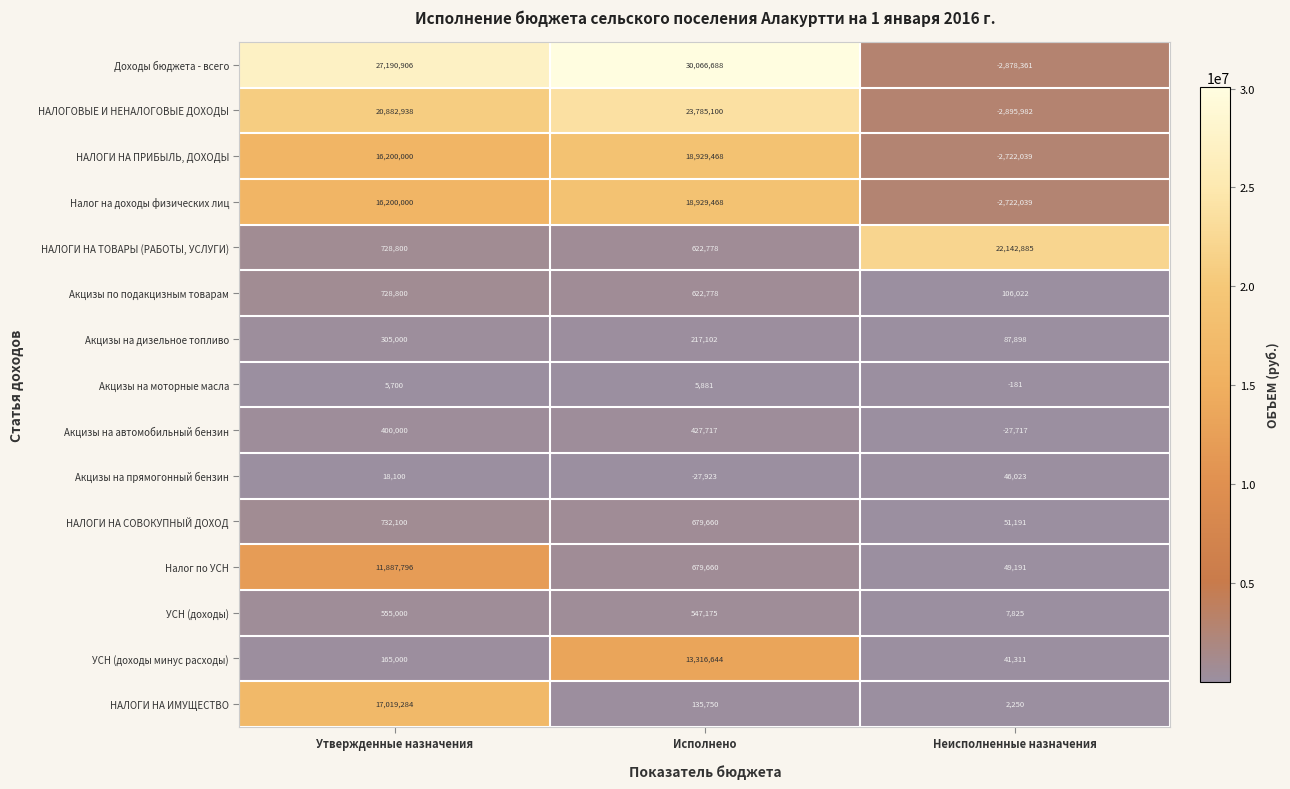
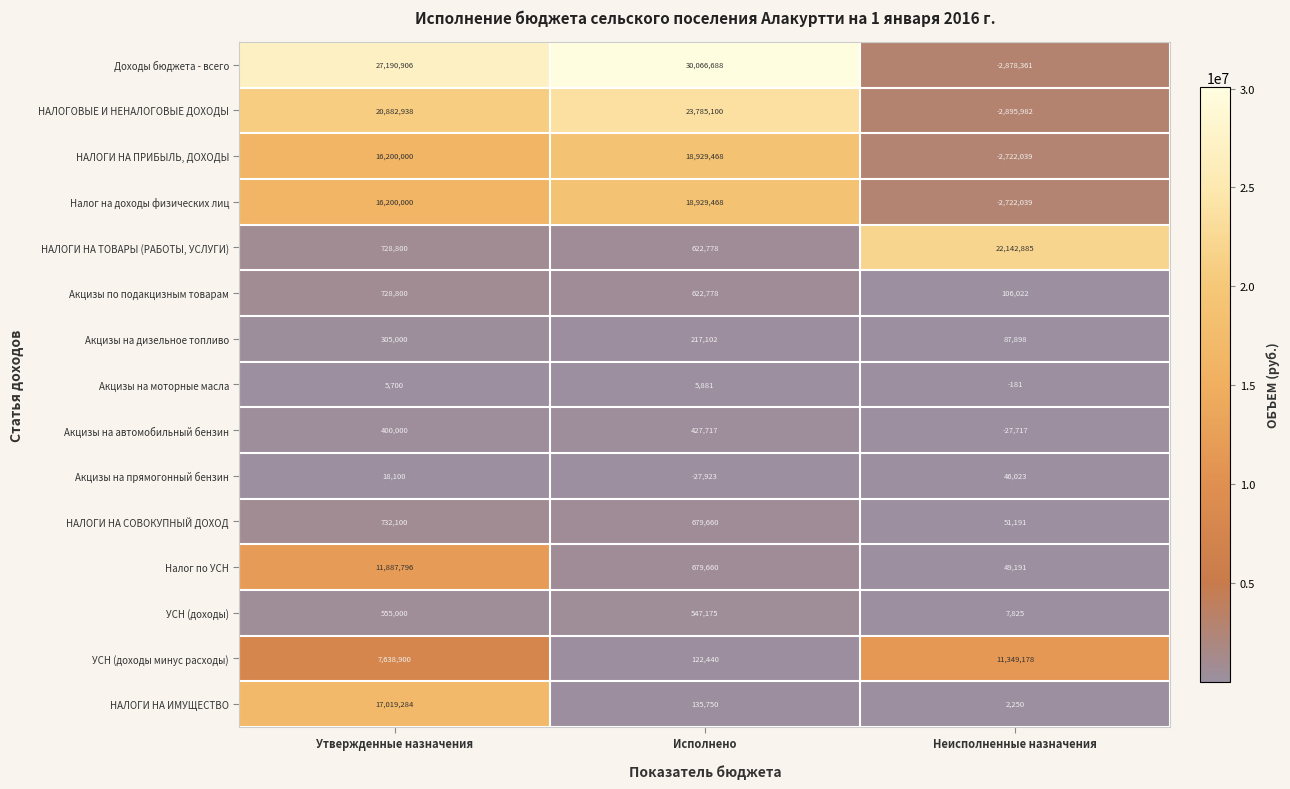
УСН (доходы минус расходы), Утвержденные назначения: 165,000 -> 7,638,900
УСН (доходы минус расходы), Исполнено: 13,316,644 -> 122,440
УСН (доходы минус расходы), Неисполненные назначения: 41,311 -> 11,349,178
